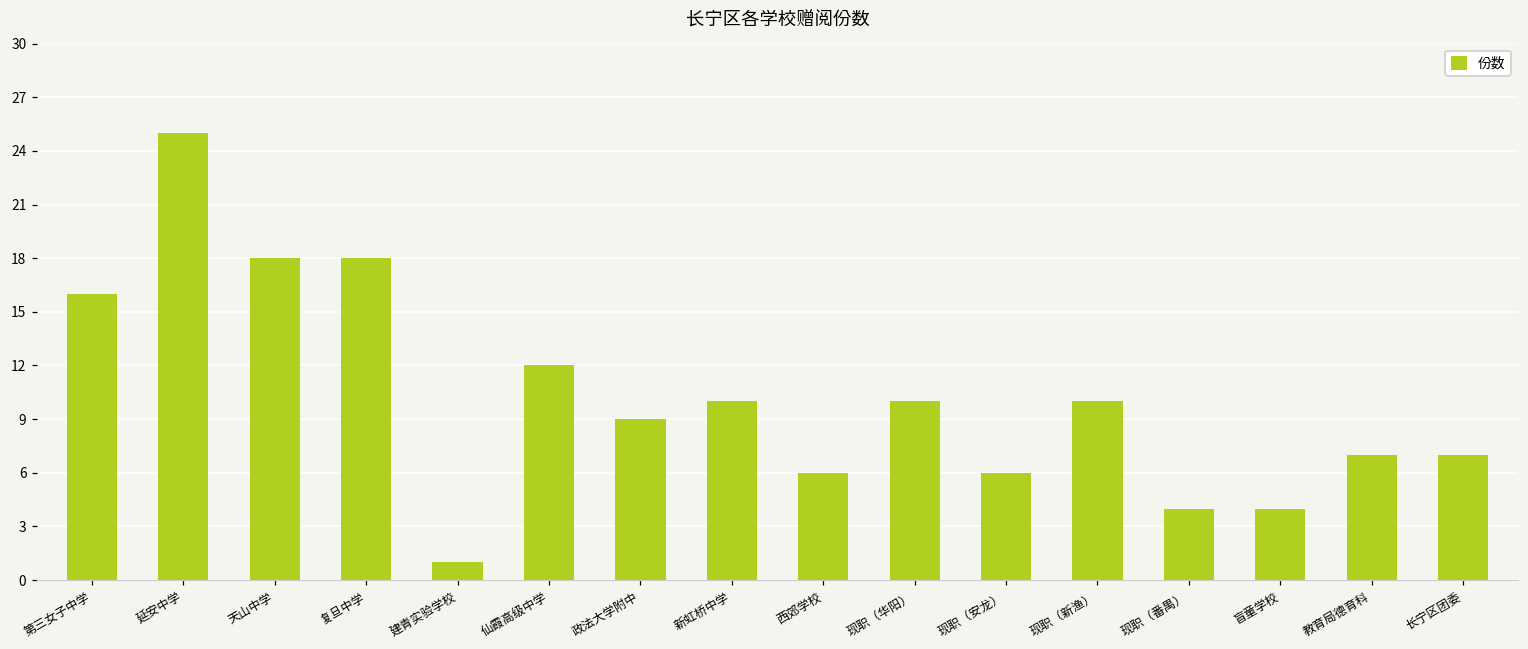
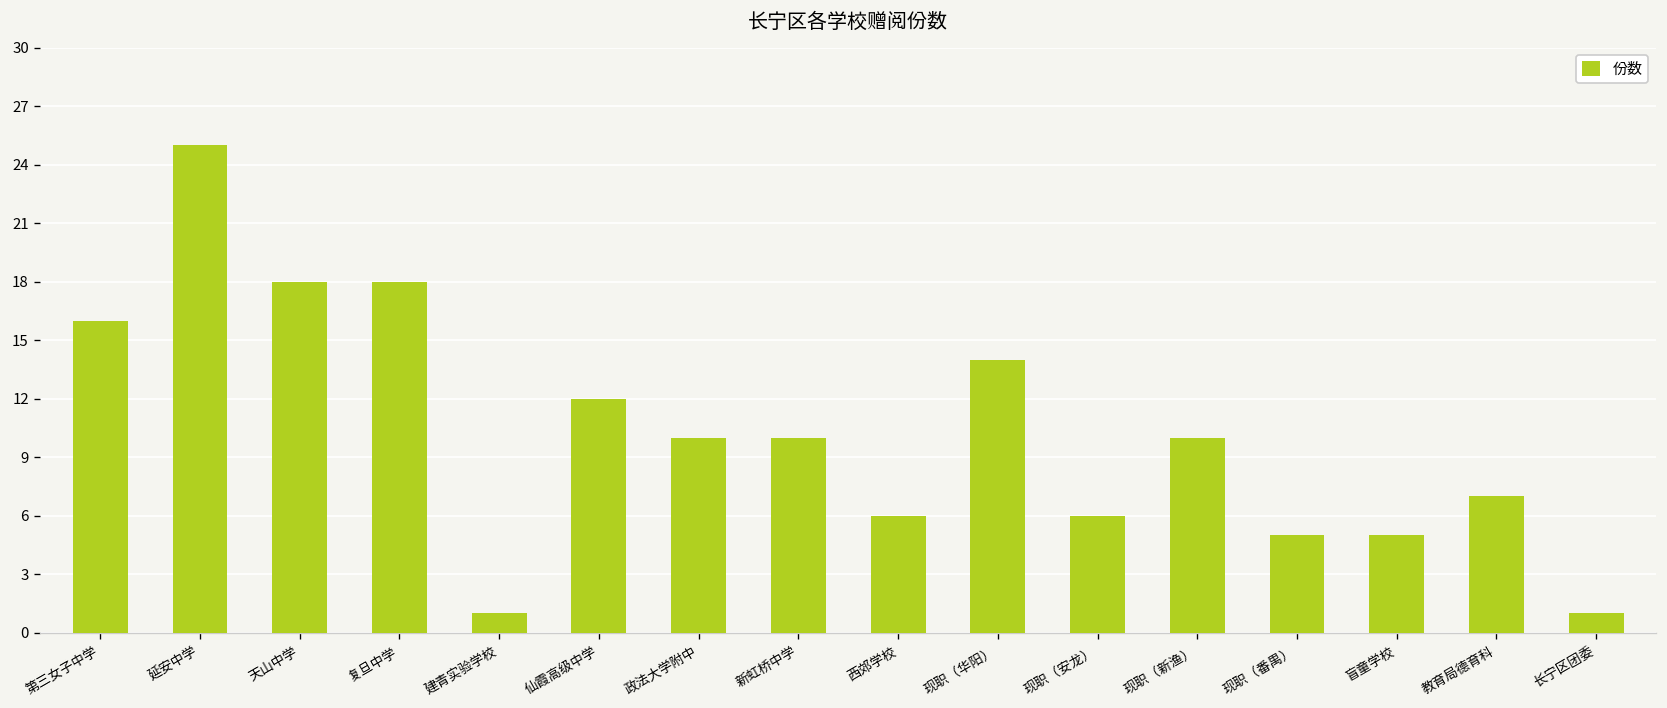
政法大学附中: 9 -> 10
现职（华阳）: 10 -> 14
现职（番禺）: 4 -> 5
盲童学校: 4 -> 5
长宁区团委: 7 -> 1
